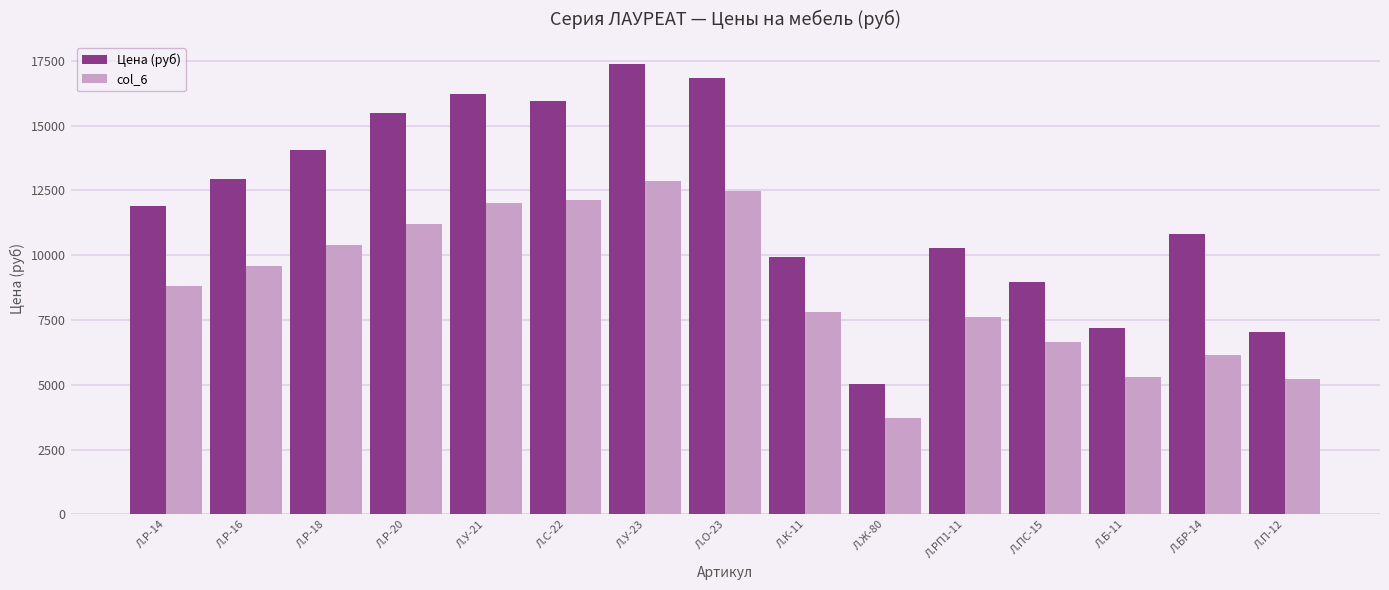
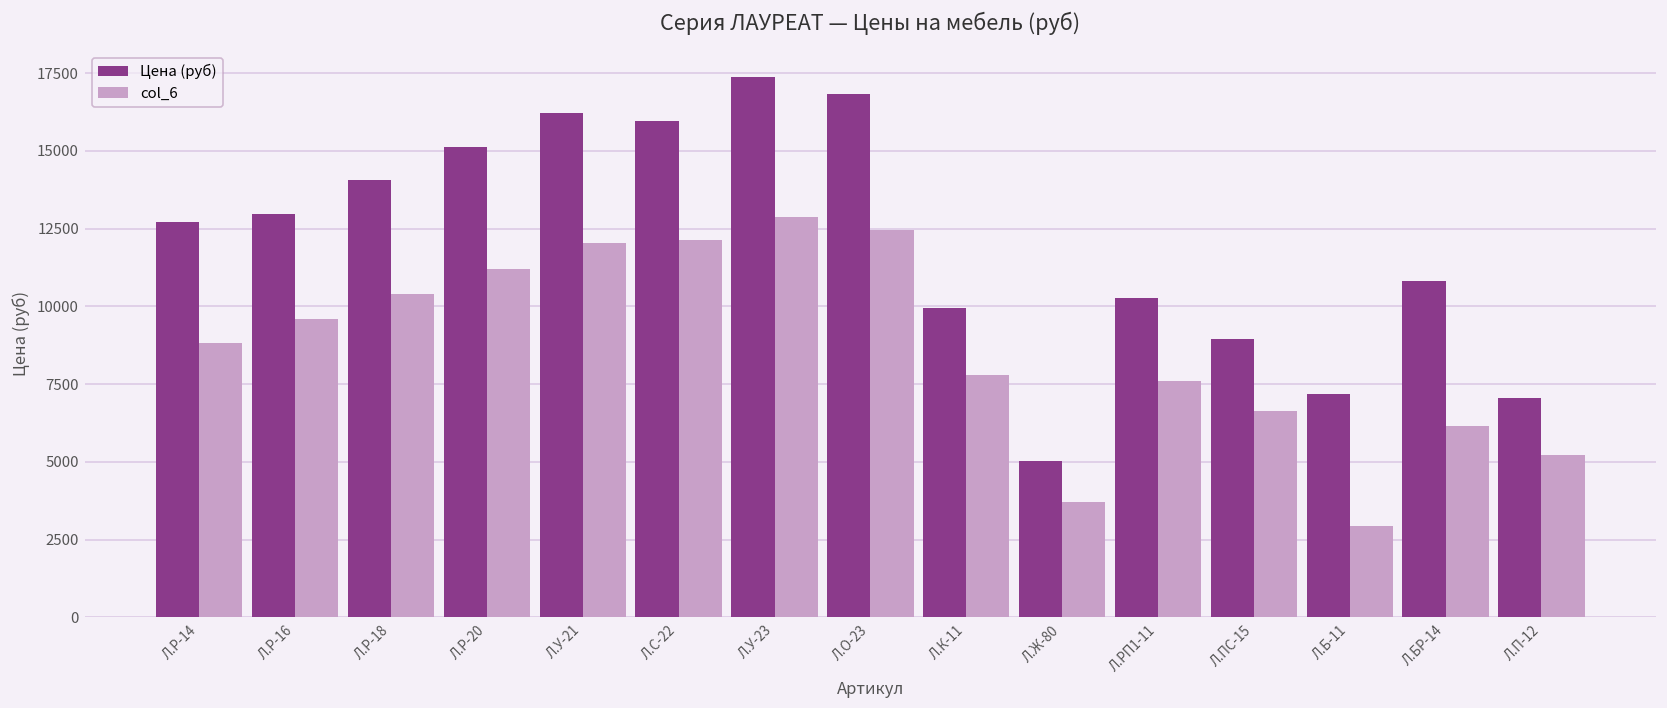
Цена (руб), Л.Р-14: 11900 -> 12700
Цена (руб), Л.Р-20: 15500 -> 15100
col_6, Л.Б-11: 5300 -> 2900
